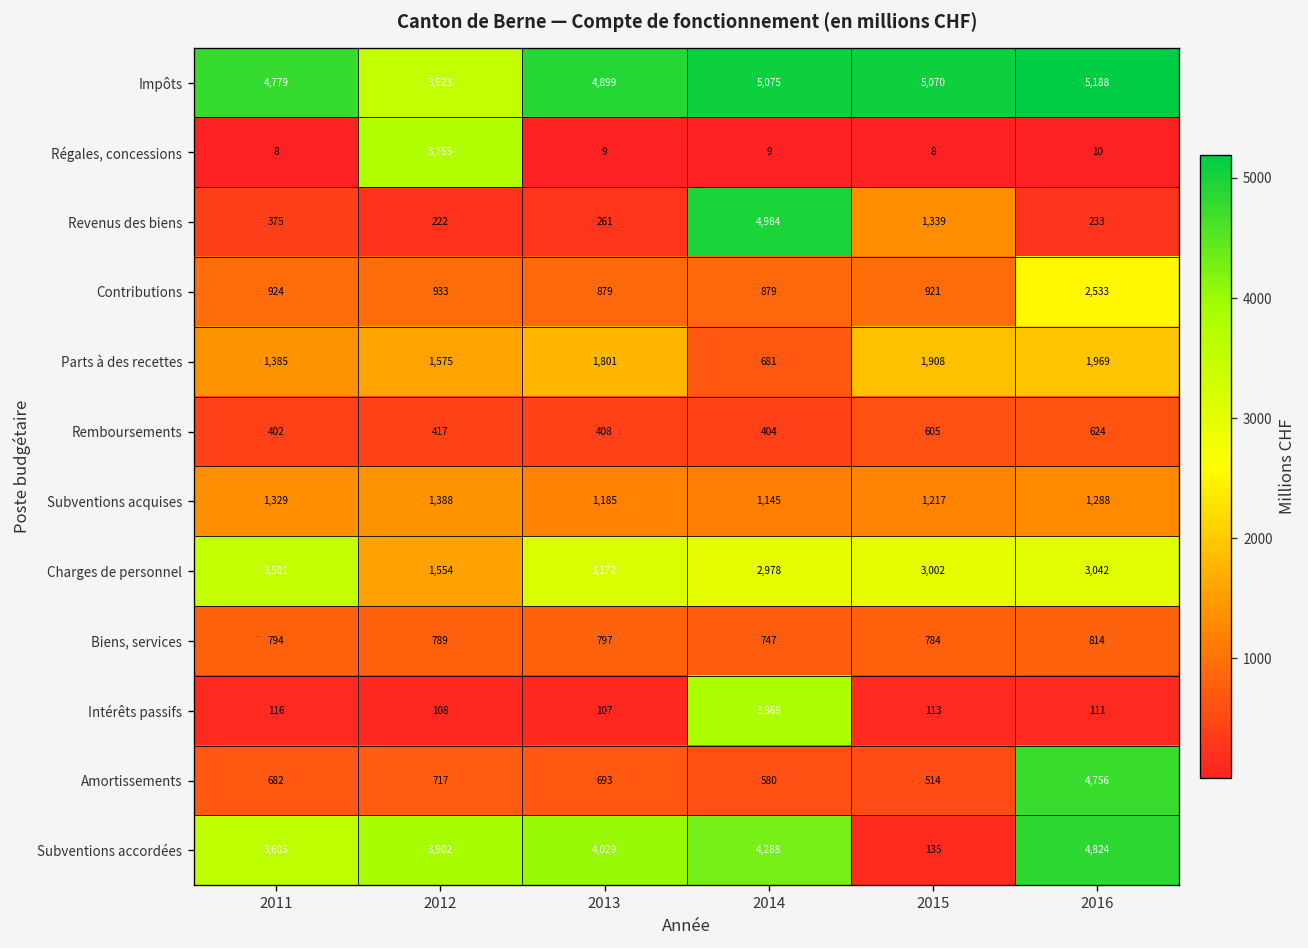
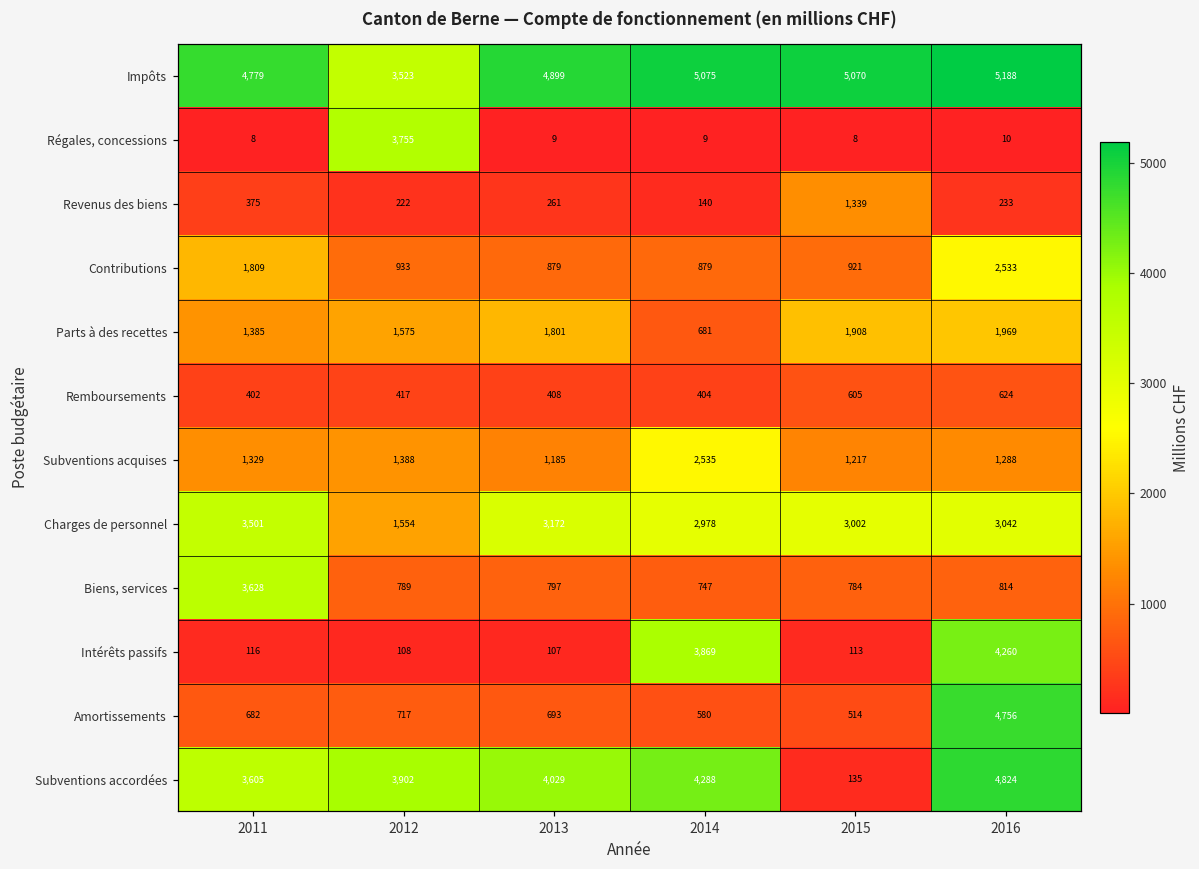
Revenus des biens, 2014: 4,984 -> 140
Contributions, 2011: 924 -> 1,809
Subventions acquises, 2014: 1,145 -> 2,535
Biens, services, 2011: 794 -> 3,628
Intérêts passifs, 2016: 111 -> 4,260
